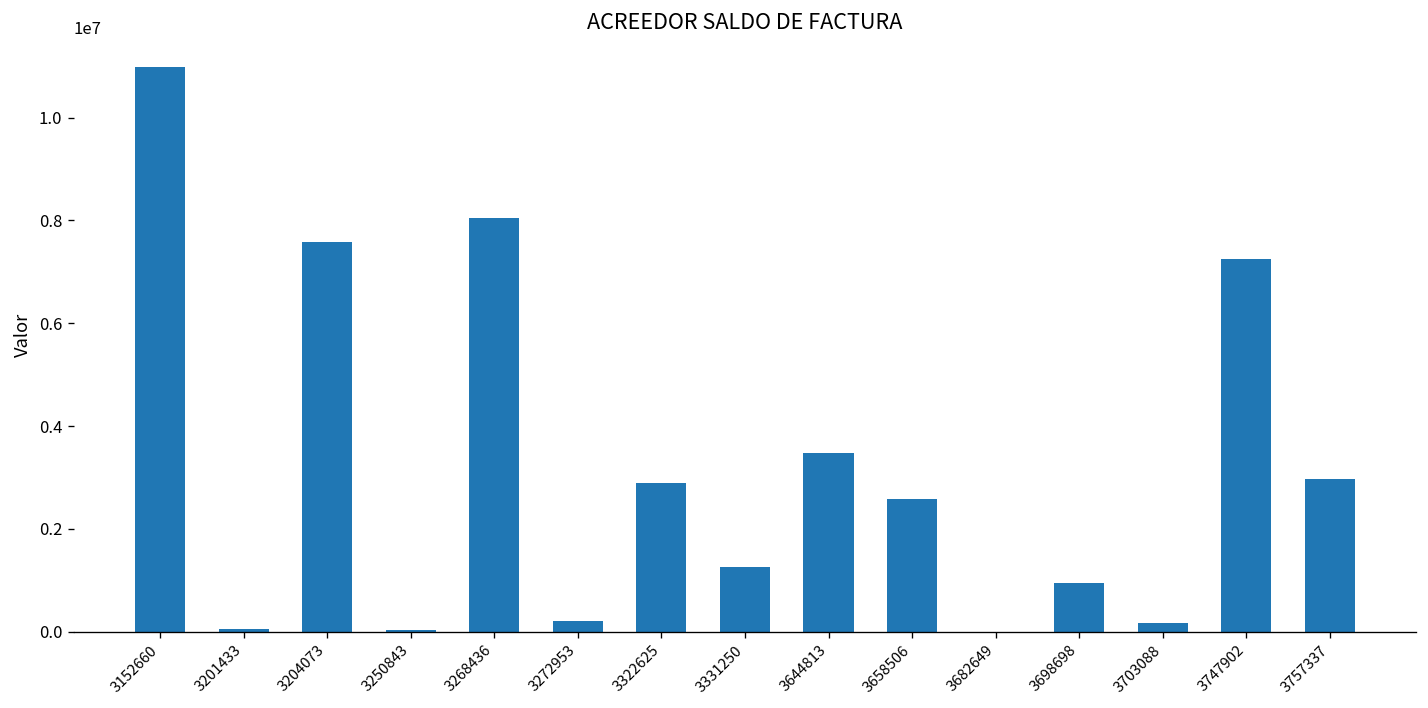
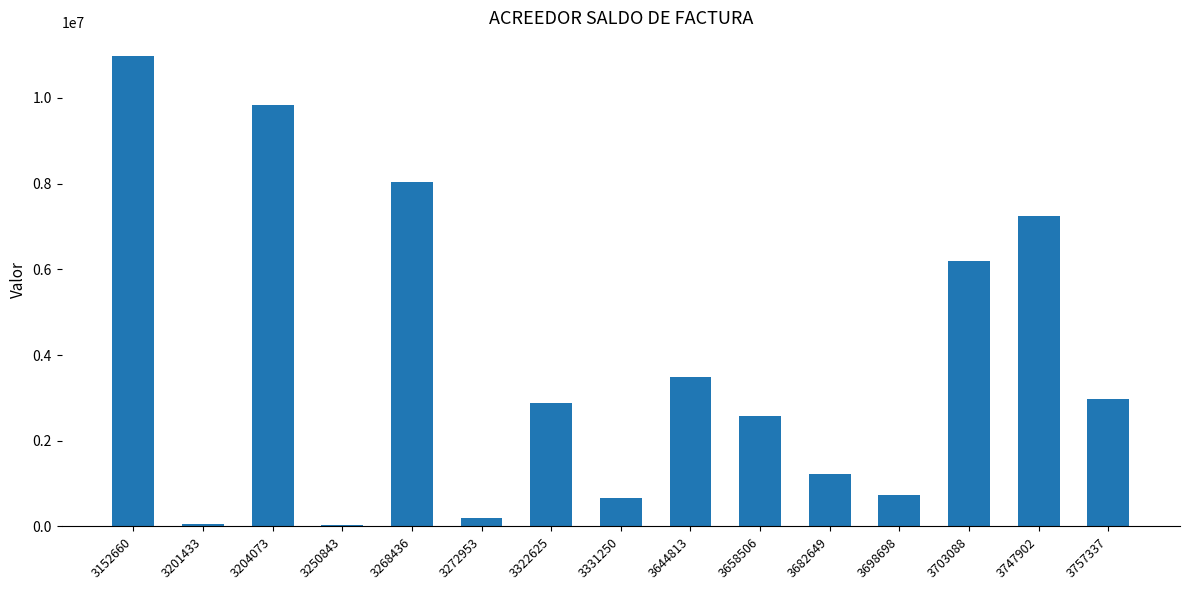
3204073: 7600000 -> 9800000
3331250: 1300000 -> 700000
3682649: 0 -> 1200000
3698698: 900000 -> 700000
3703088: 200000 -> 6200000
